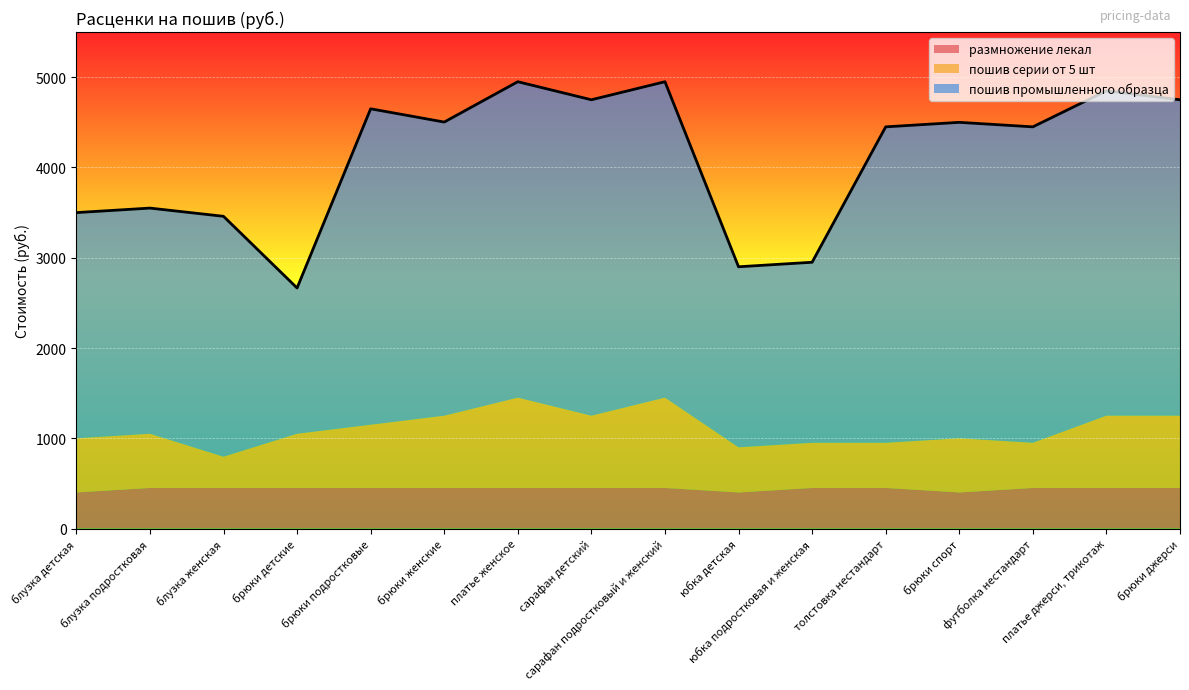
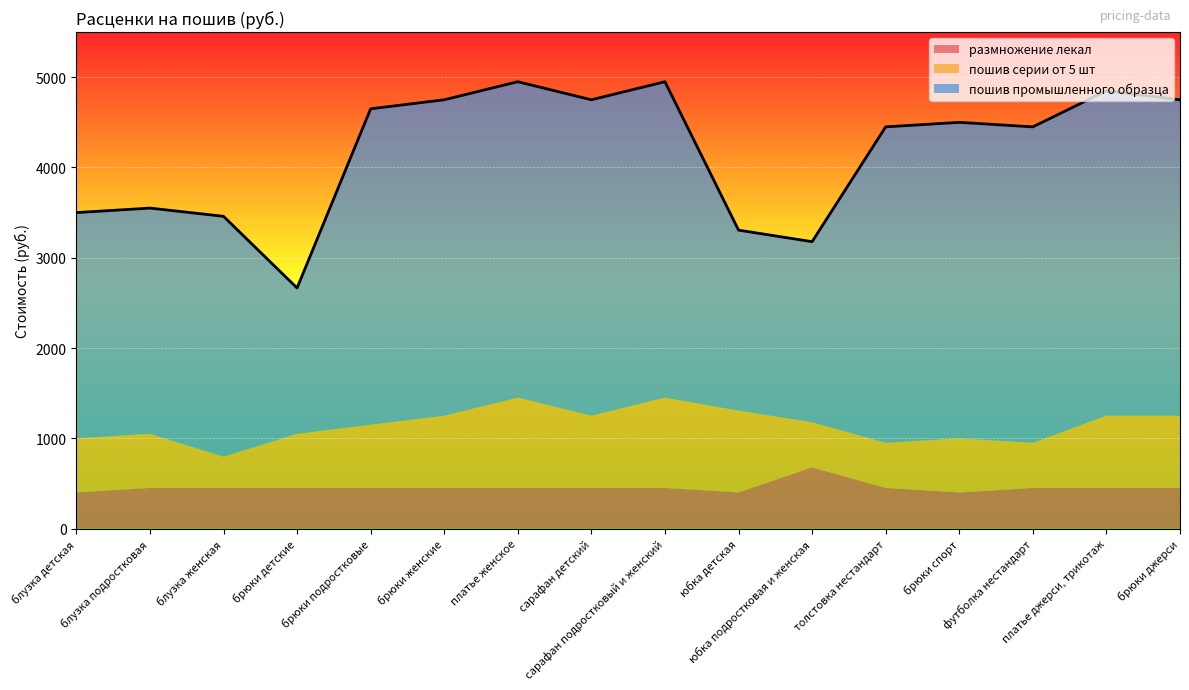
пошив промышленного образца, брюки женские: 3300 -> 3500
пошив серии от 5 шт, юбка детская: 500 -> 900
размножение лекал, юбка подростковая и женская: 500 -> 700
